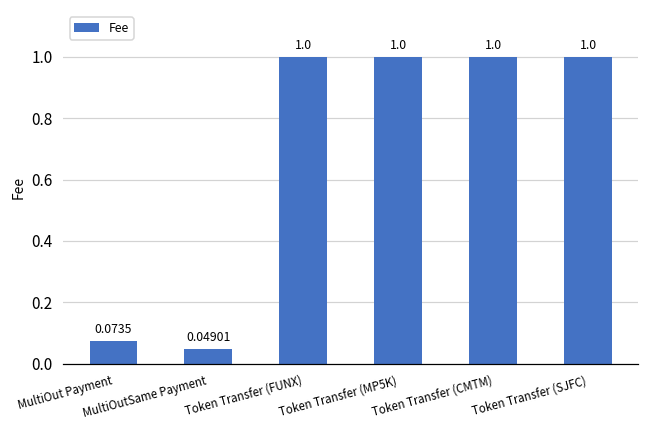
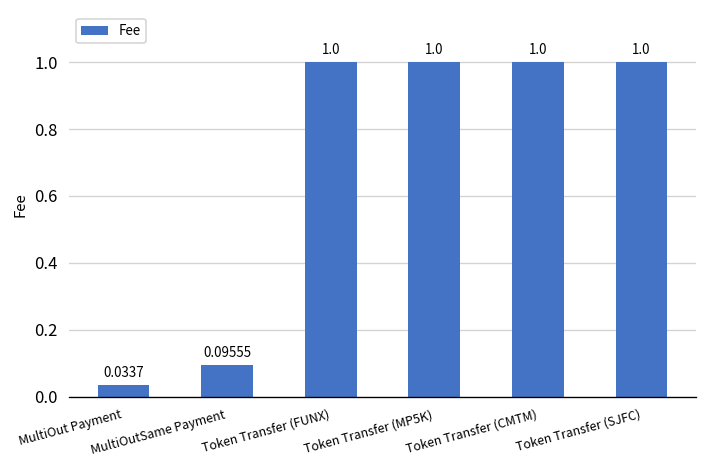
MultiOut Payment: 0.0735 -> 0.0337
MultiOutSame Payment: 0.04901 -> 0.09555
